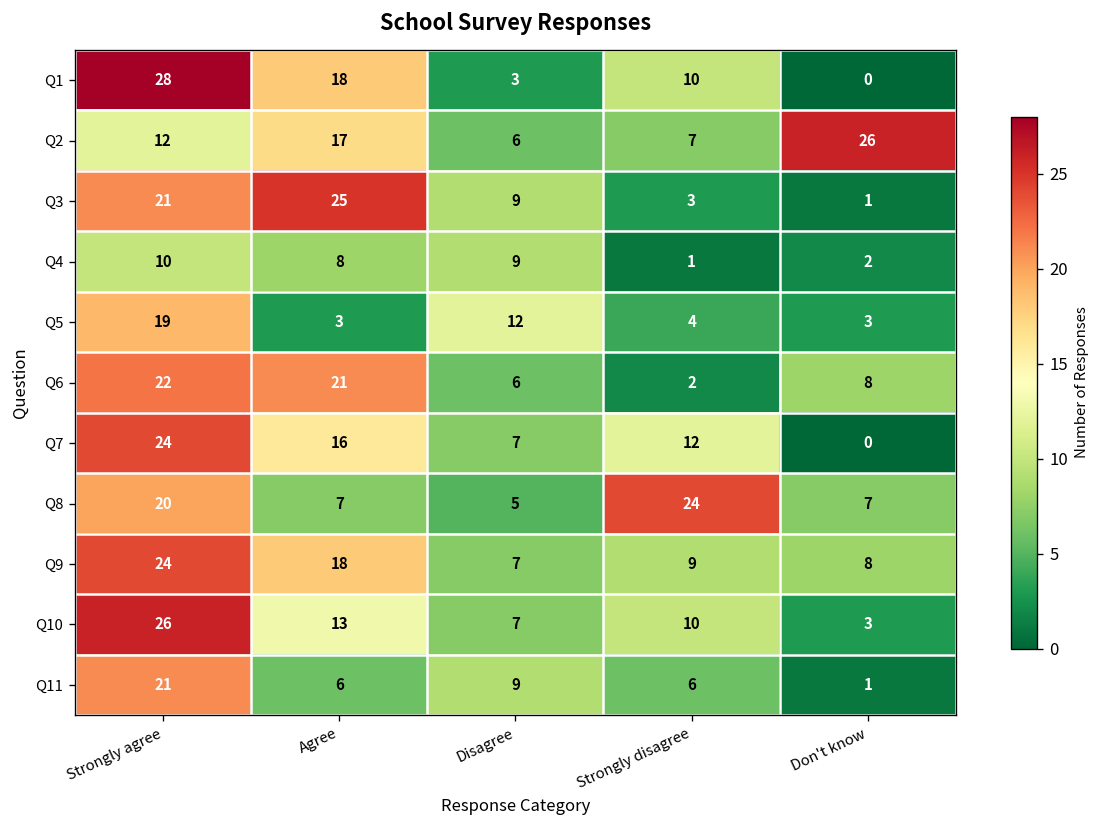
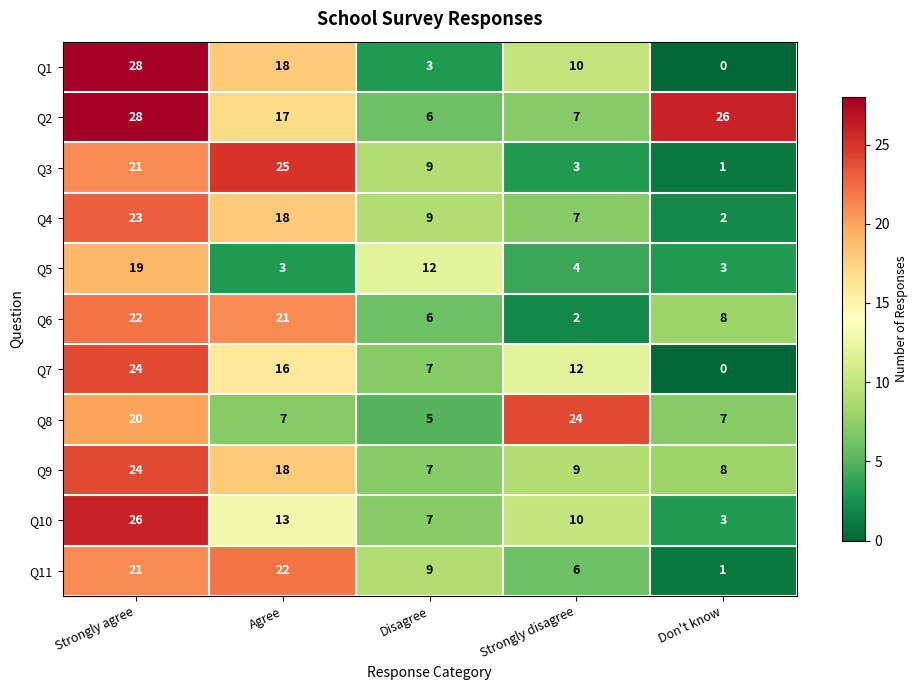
Q2, Strongly agree: 12 -> 28
Q4, Strongly agree: 10 -> 23
Q4, Agree: 8 -> 18
Q4, Strongly disagree: 1 -> 7
Q11, Agree: 6 -> 22
